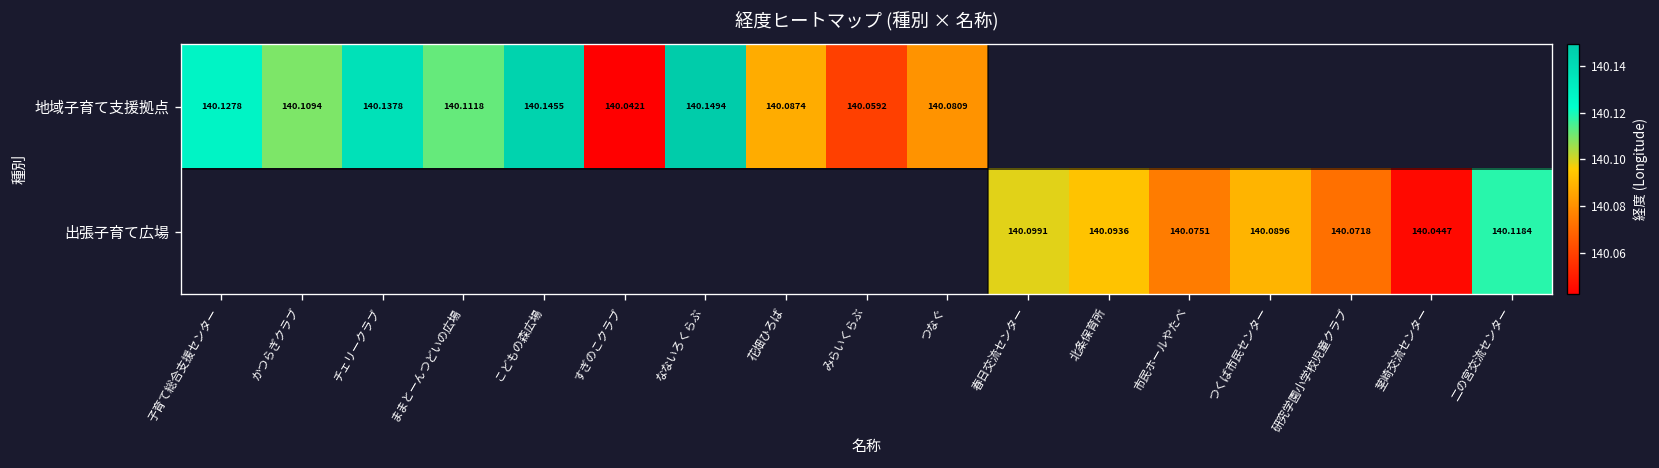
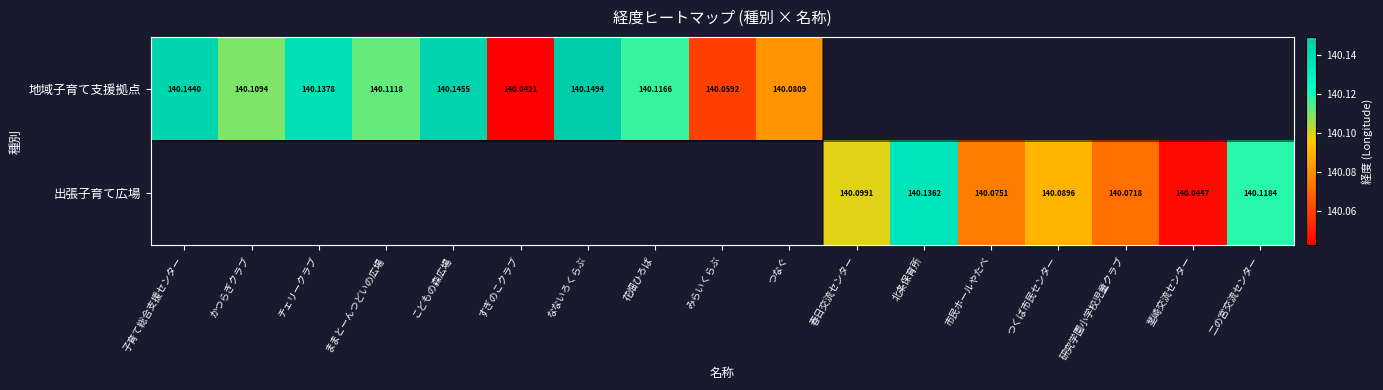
地域子育て支援拠点, 子育て総合支援センター: 140.1278 -> 140.1440
地域子育て支援拠点, 花畑ひろば: 140.0874 -> 140.1166
出張子育て広場, 北条保育所: 140.0936 -> 140.1362
